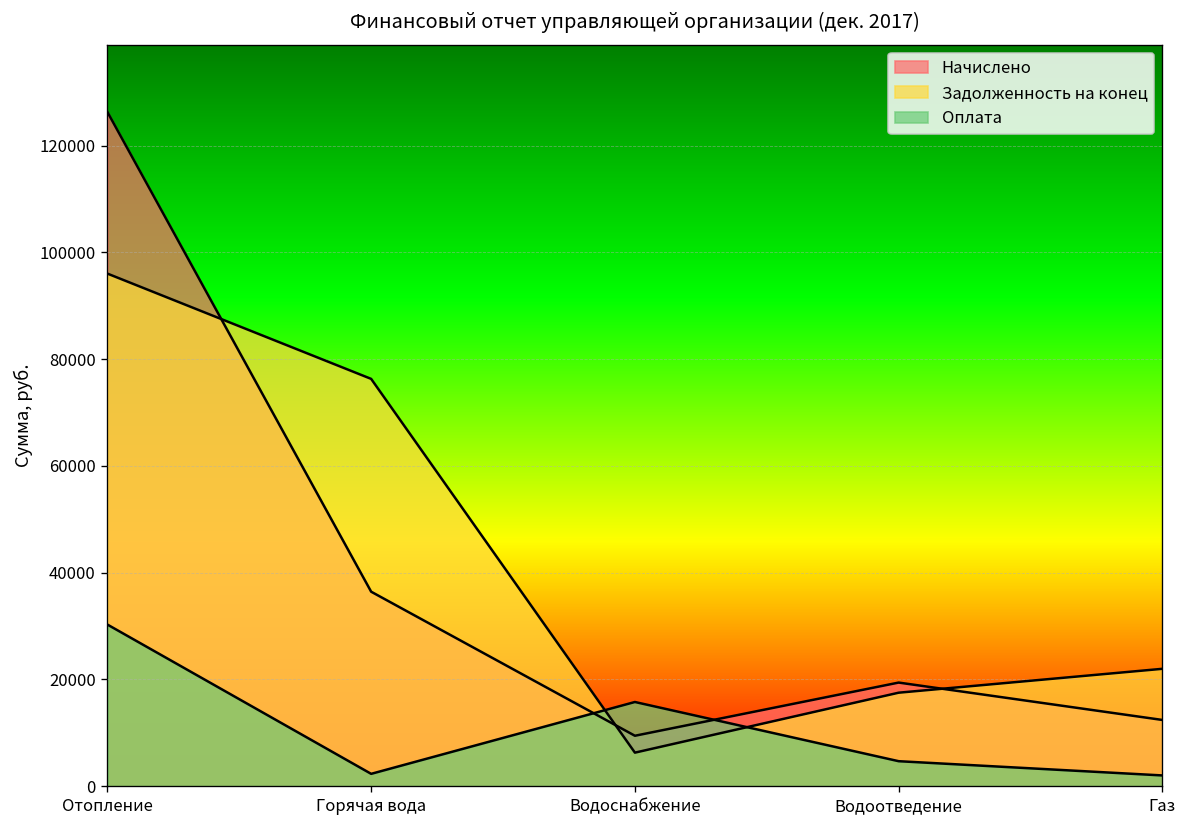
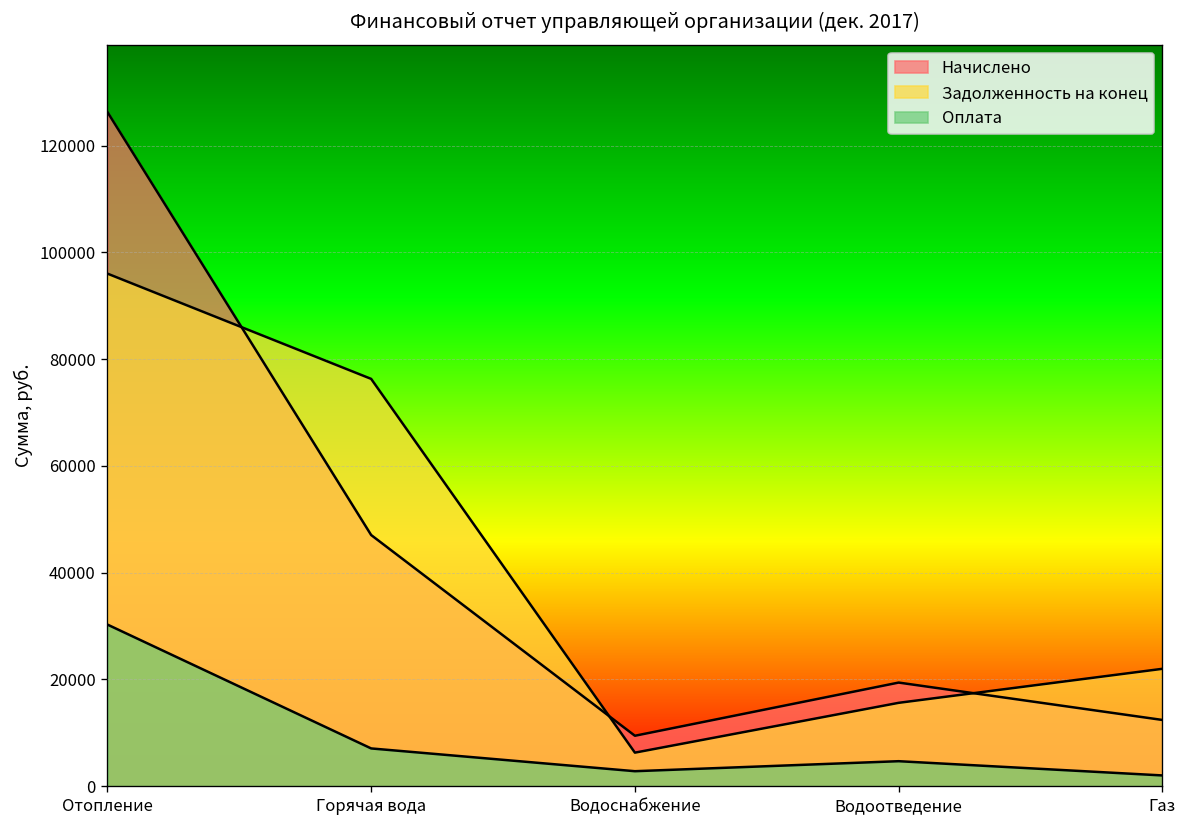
Начислено, Горячая вода: 36000 -> 47000
Оплата, Горячая вода: 2000 -> 7000
Оплата, Водоснабжение: 16000 -> 3000
Задолженность на конец, Водоотведение: 18000 -> 16000
